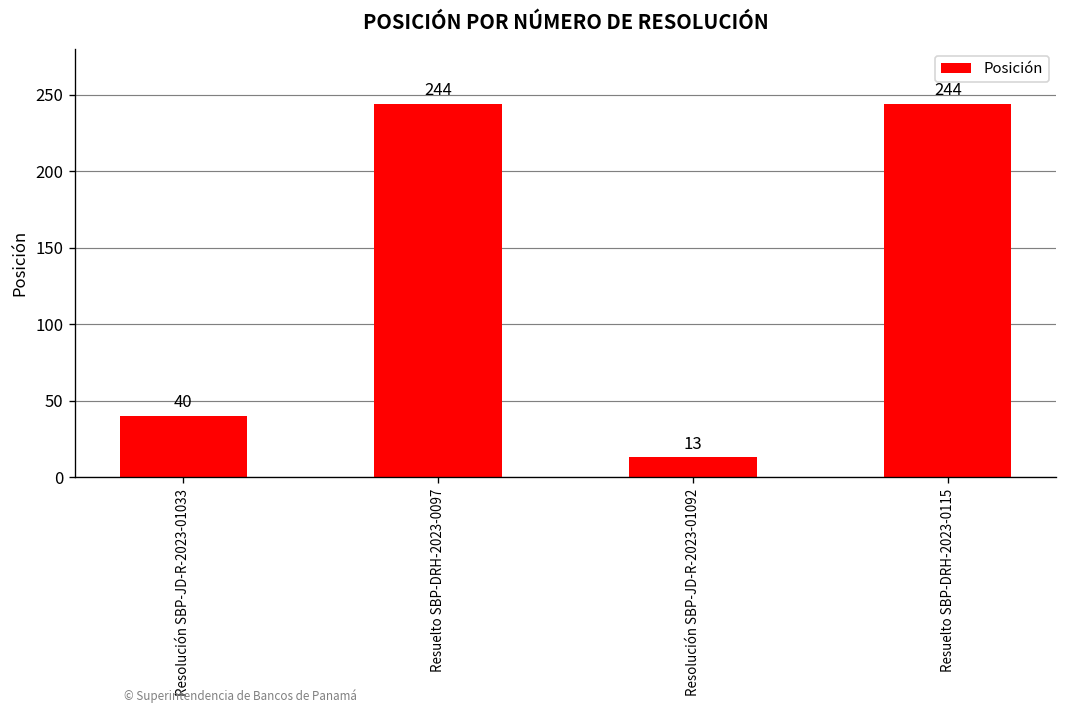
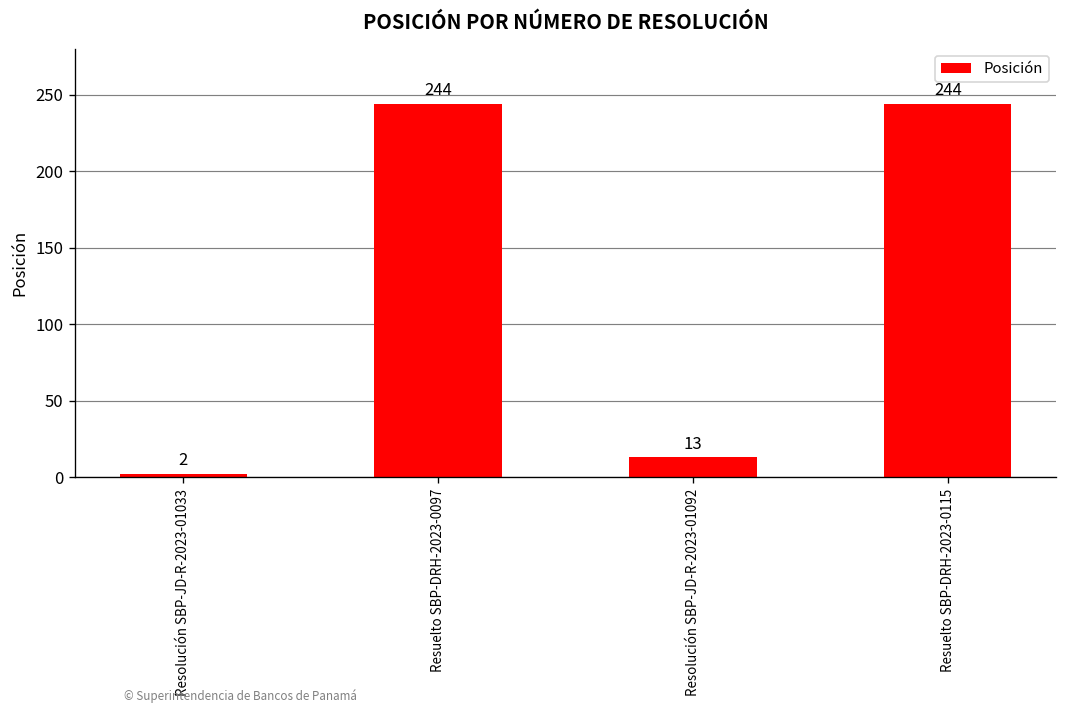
Resolución SBP-JD-R-2023-01033: 40 -> 2
